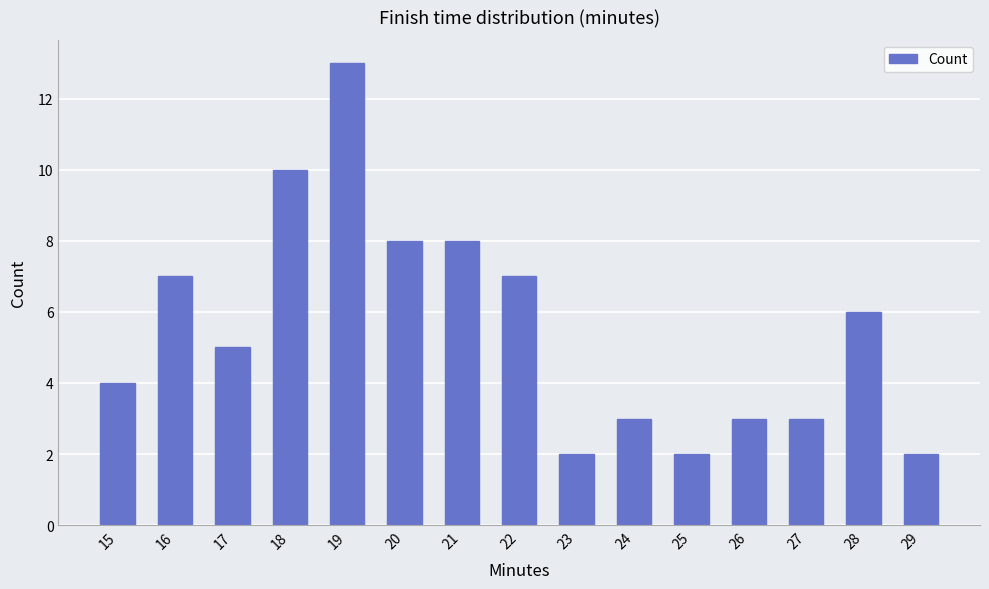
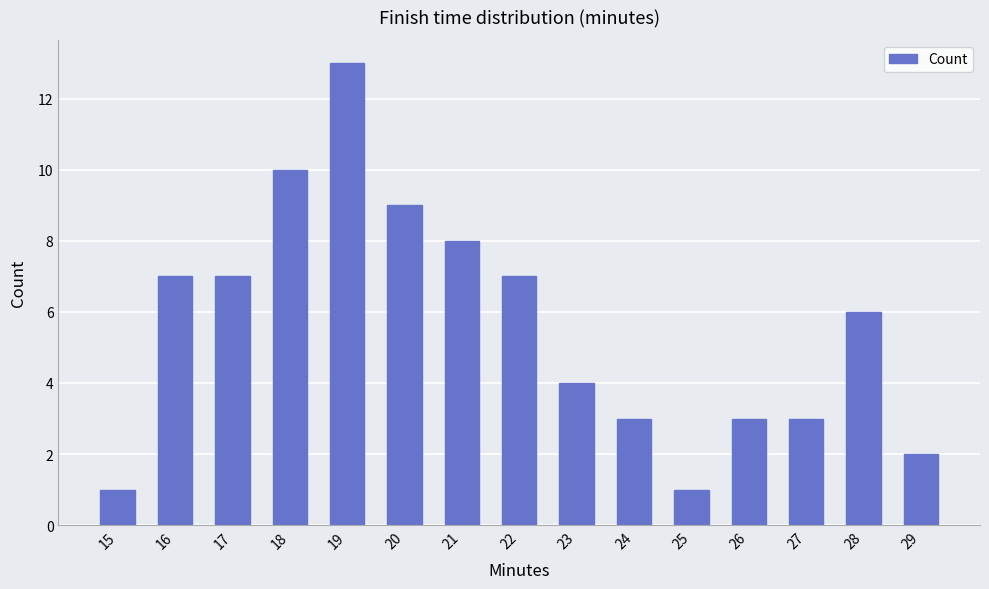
15: 4 -> 1
17: 5 -> 7
20: 8 -> 9
23: 2 -> 4
25: 2 -> 1
